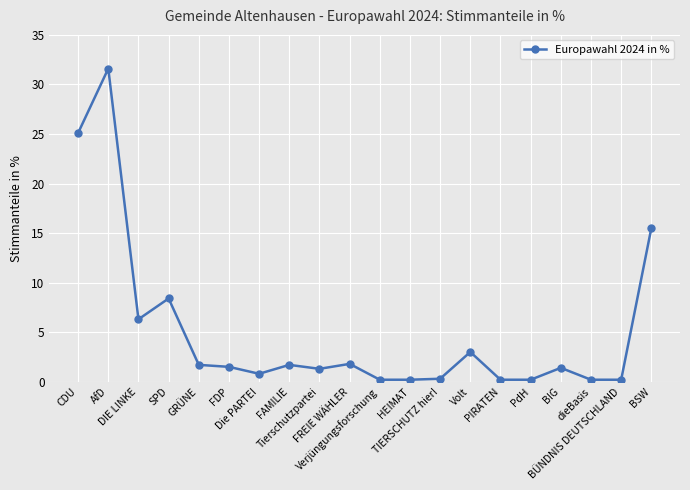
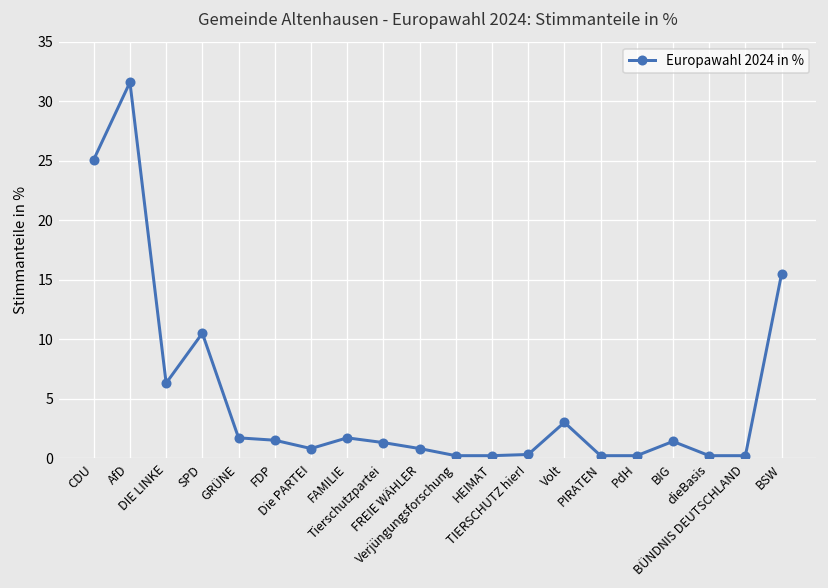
SPD: 8 -> 11
FREIE WÄHLER: 2 -> 1
